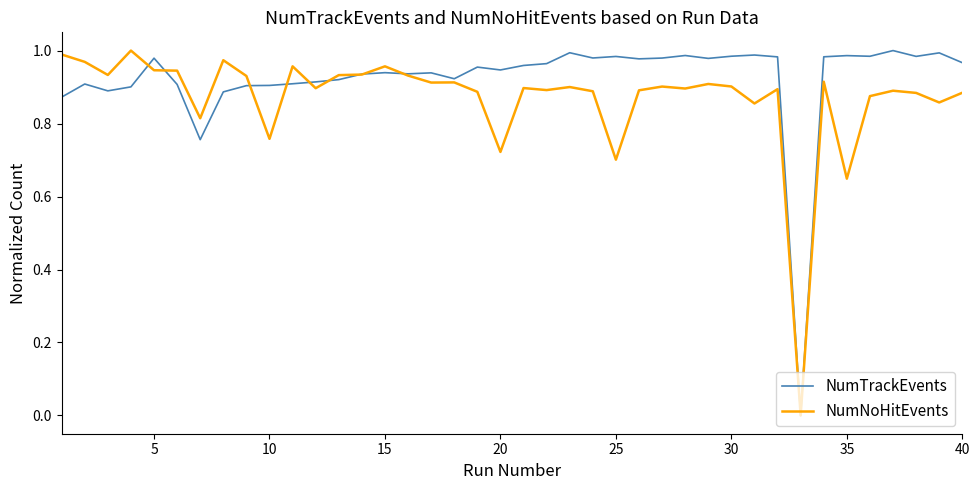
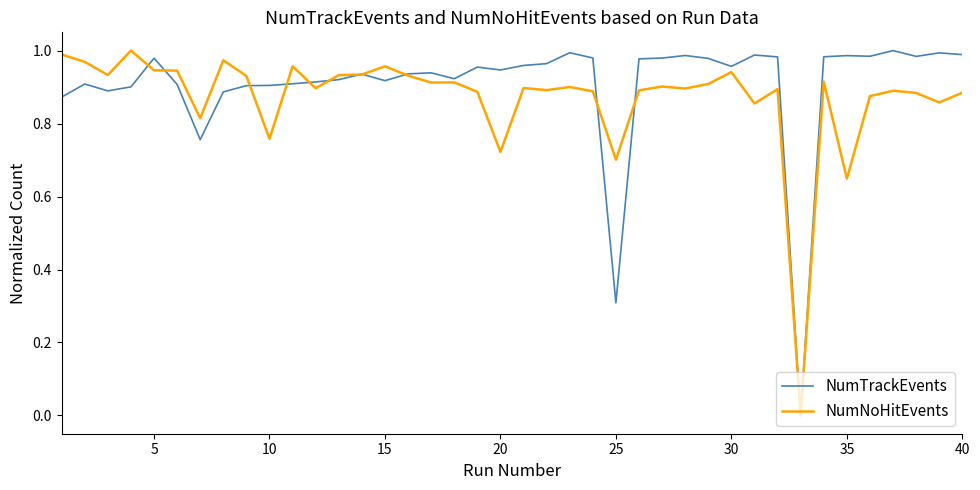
NumTrackEvents, 15: 0.94 -> 0.92
NumTrackEvents, 25: 0.98 -> 0.31
NumTrackEvents, 30: 0.98 -> 0.96
NumNoHitEvents, 30: 0.90 -> 0.94
NumTrackEvents, 40: 0.97 -> 0.99
